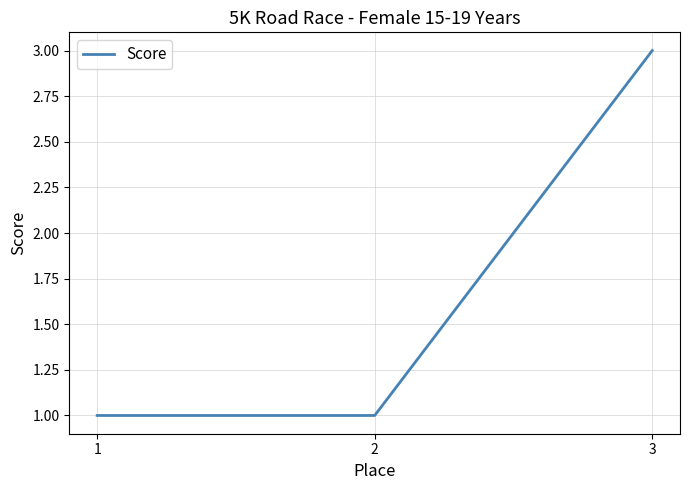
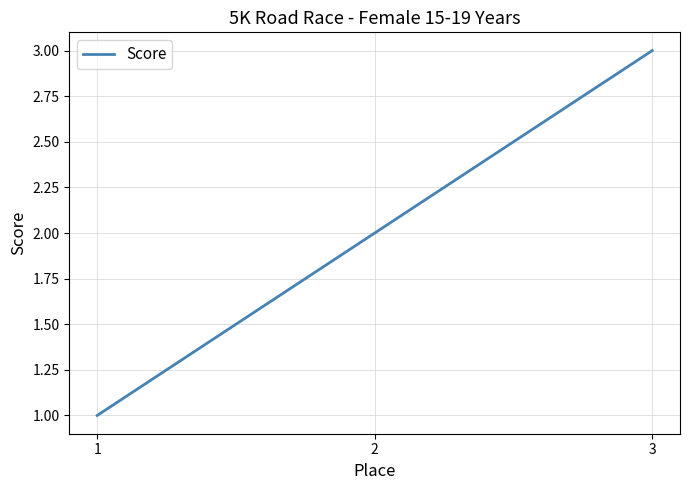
2: 1 -> 2
